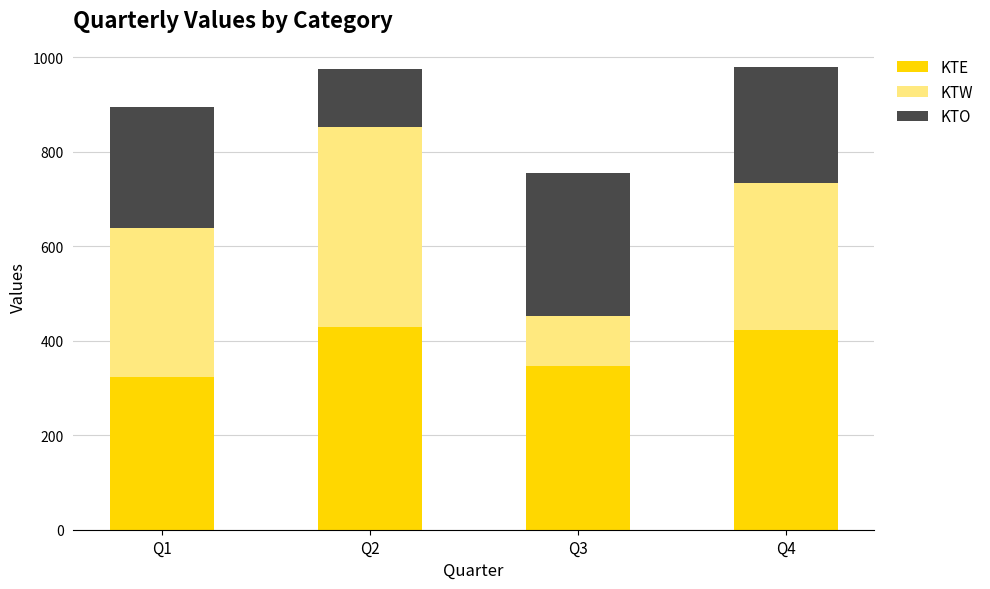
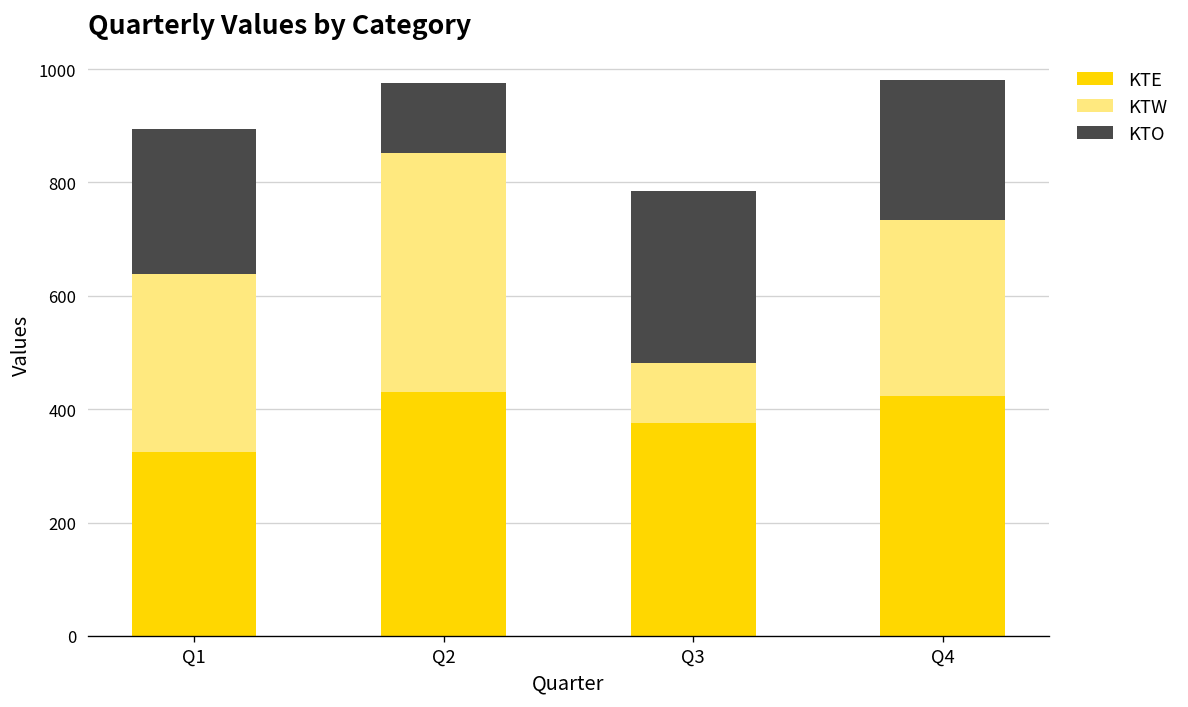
KTE, Q3: 350 -> 380
